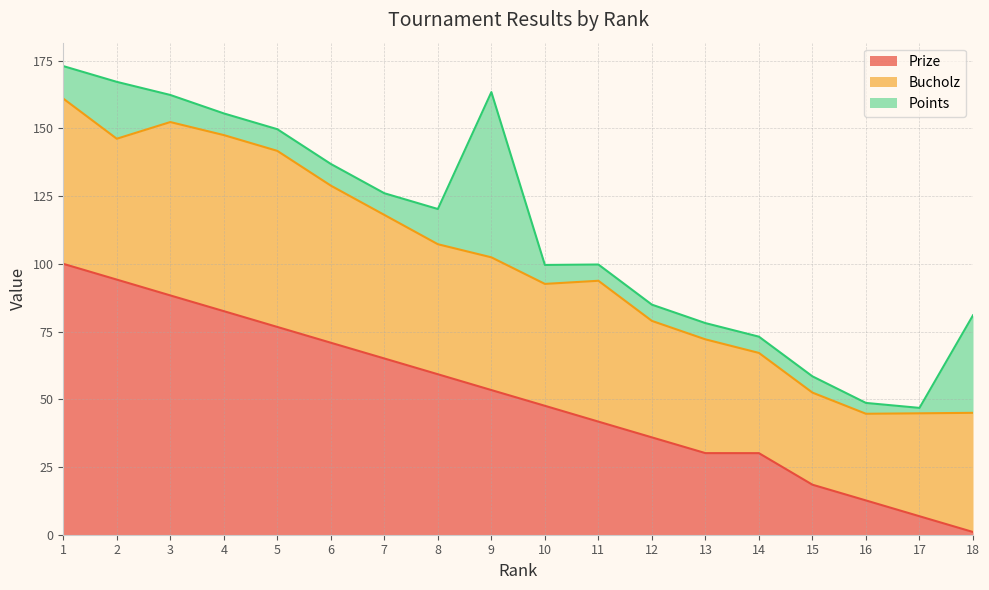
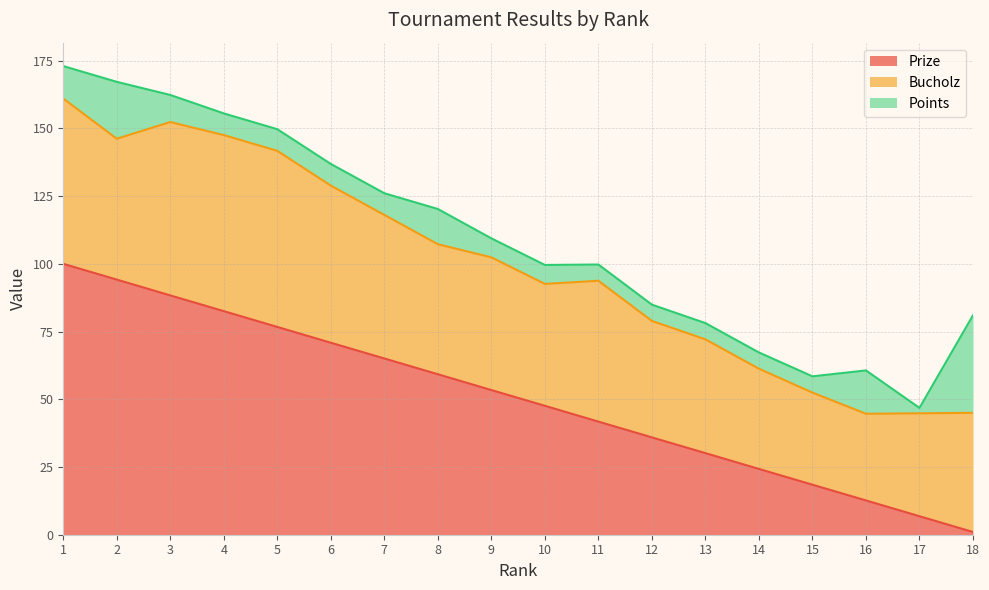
Points, 9: 61 -> 7
Prize, 14: 30 -> 24
Points, 16: 4 -> 16
